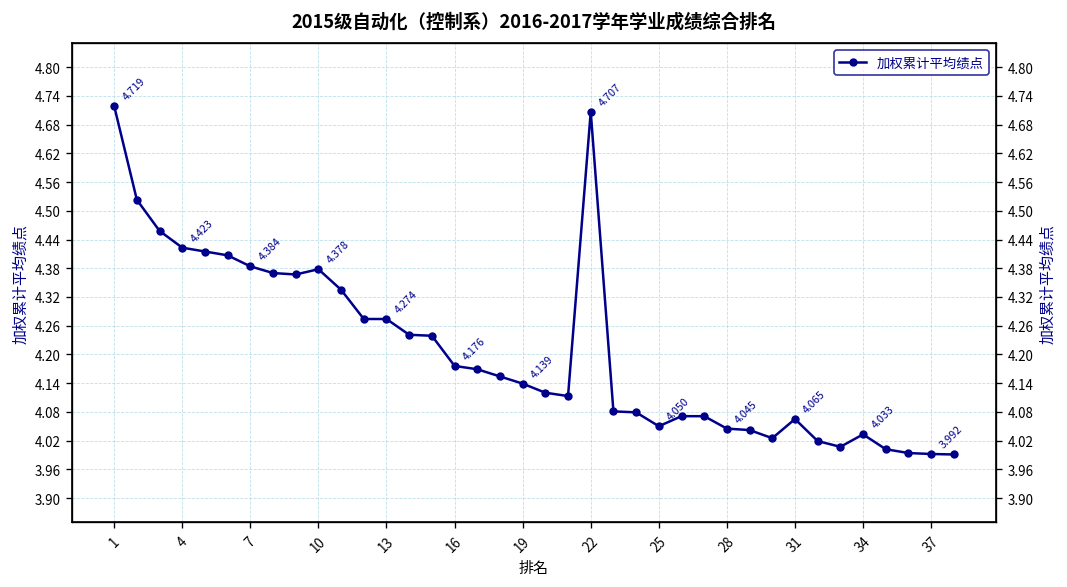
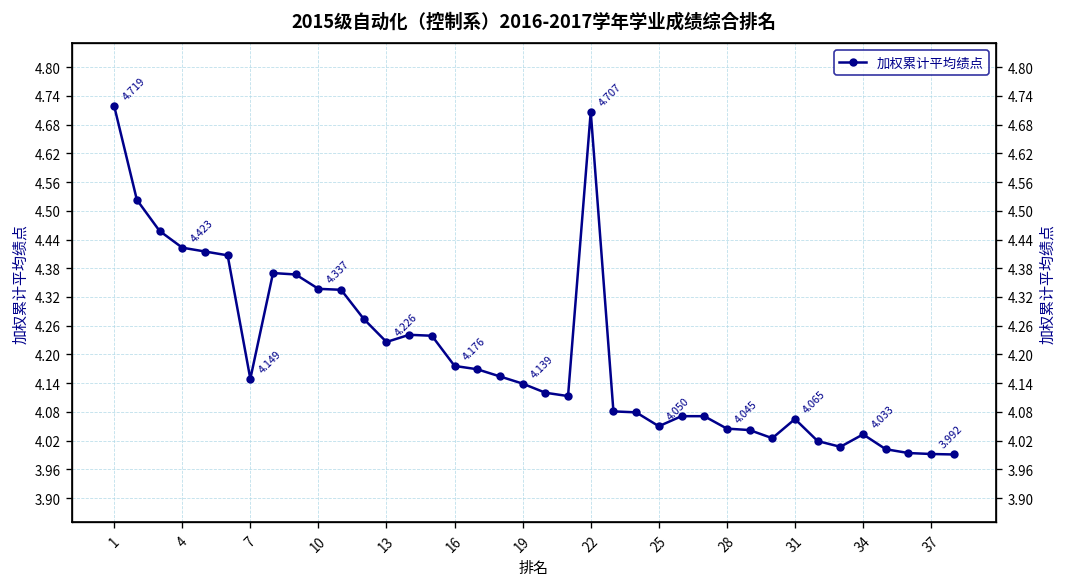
7: 4.384 -> 4.149
10: 4.378 -> 4.337
13: 4.274 -> 4.226
